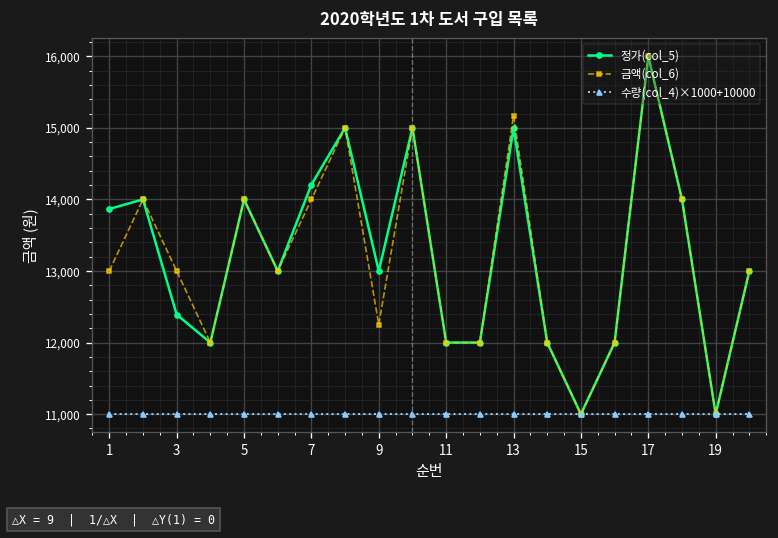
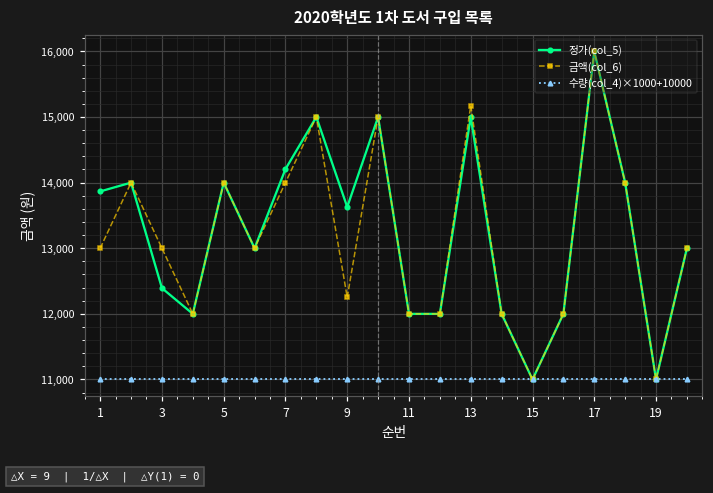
정가(col_5), 9: 13,000 -> 13,600
